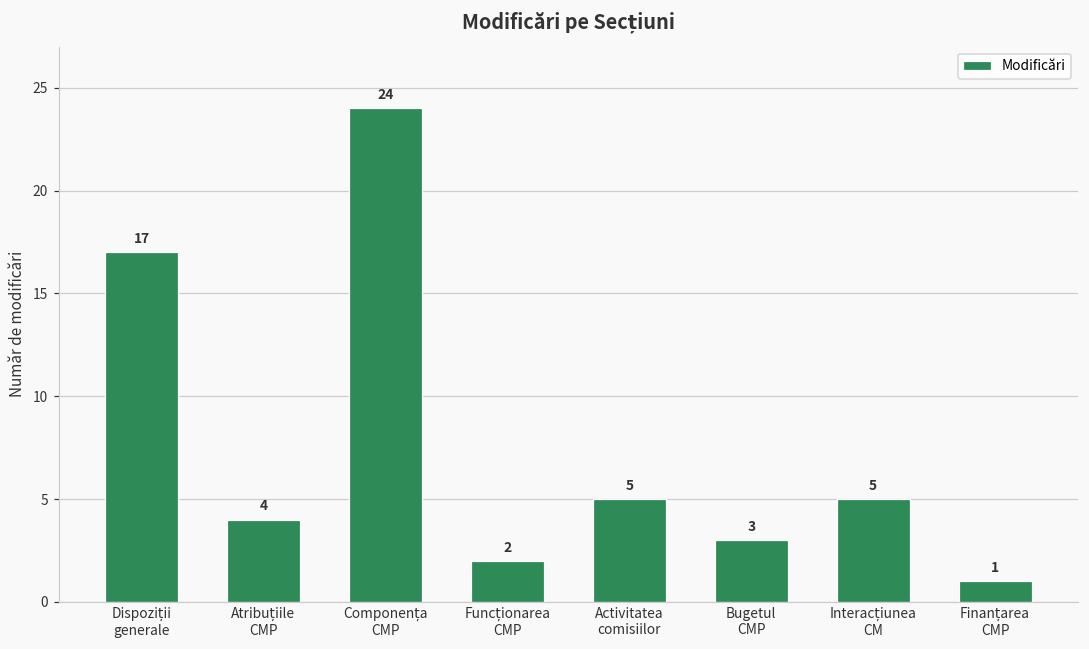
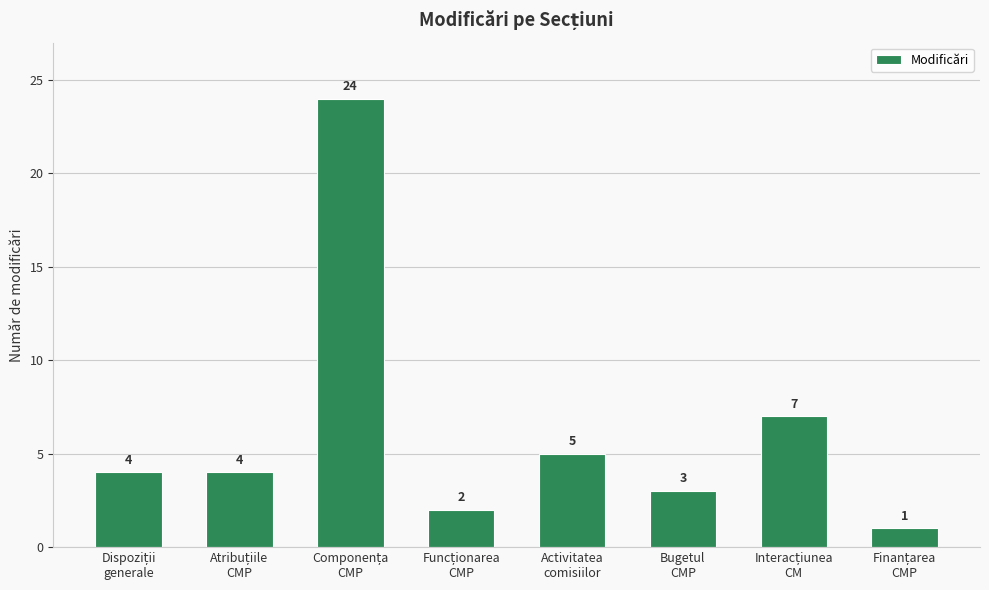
Dispoziții generale: 17 -> 4
Interacțiunea CM: 5 -> 7
